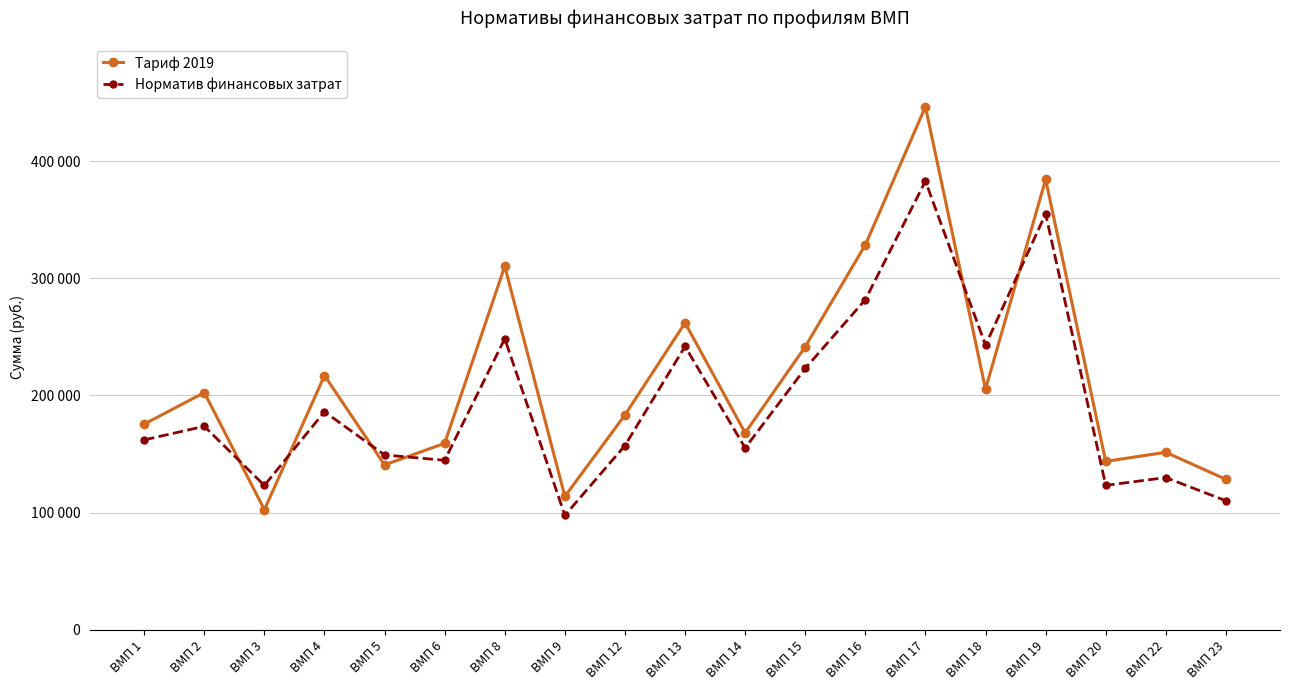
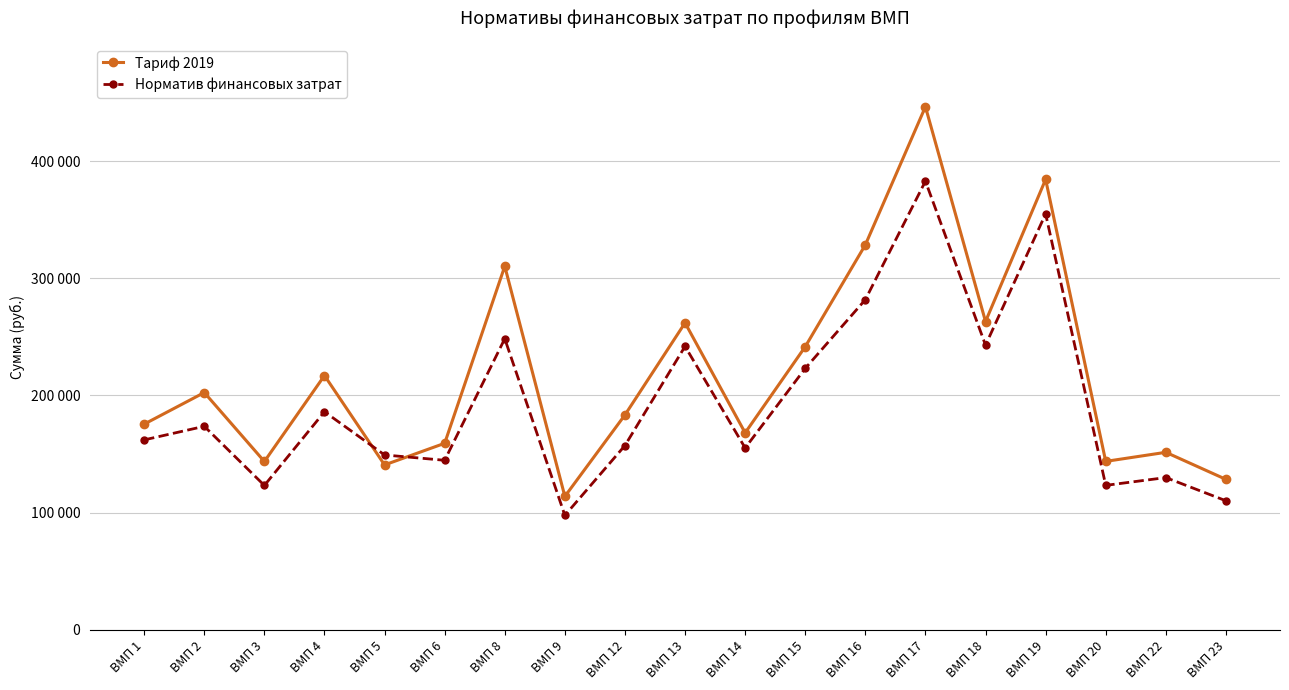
Тариф 2019, ВМП 3: 103000 -> 144000
Тариф 2019, ВМП 18: 205000 -> 263000
